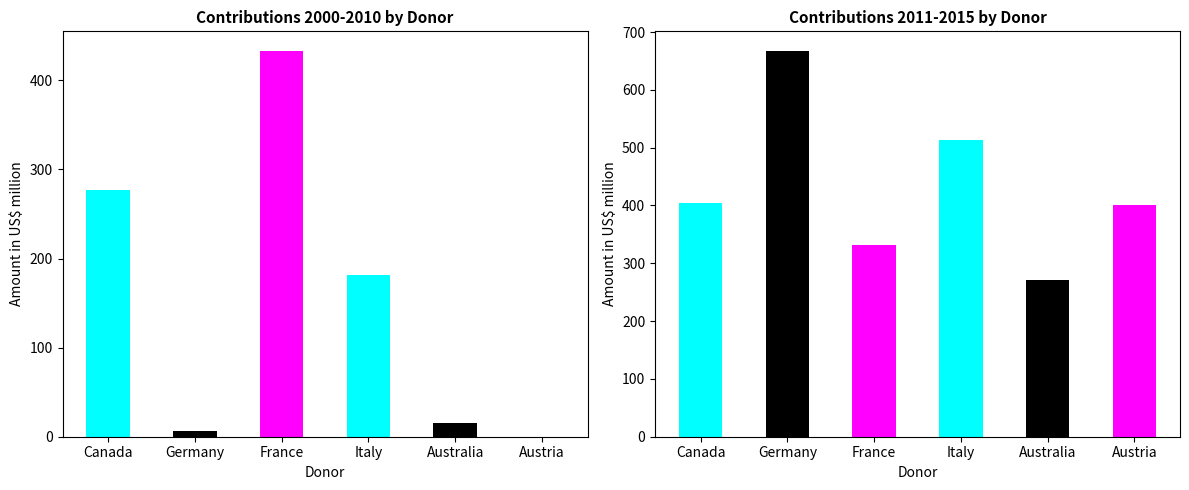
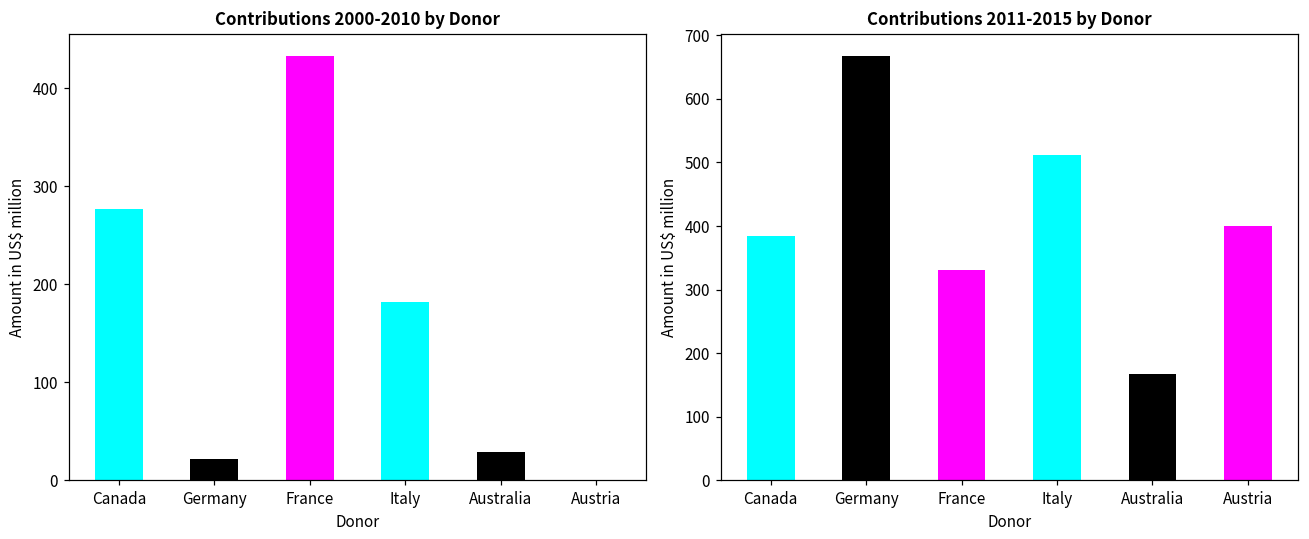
Contributions 2000-2010 by Donor, Germany: 10 -> 20
Contributions 2000-2010 by Donor, Australia: 20 -> 30
Contributions 2011-2015 by Donor, Canada: 400 -> 380
Contributions 2011-2015 by Donor, Australia: 270 -> 170
